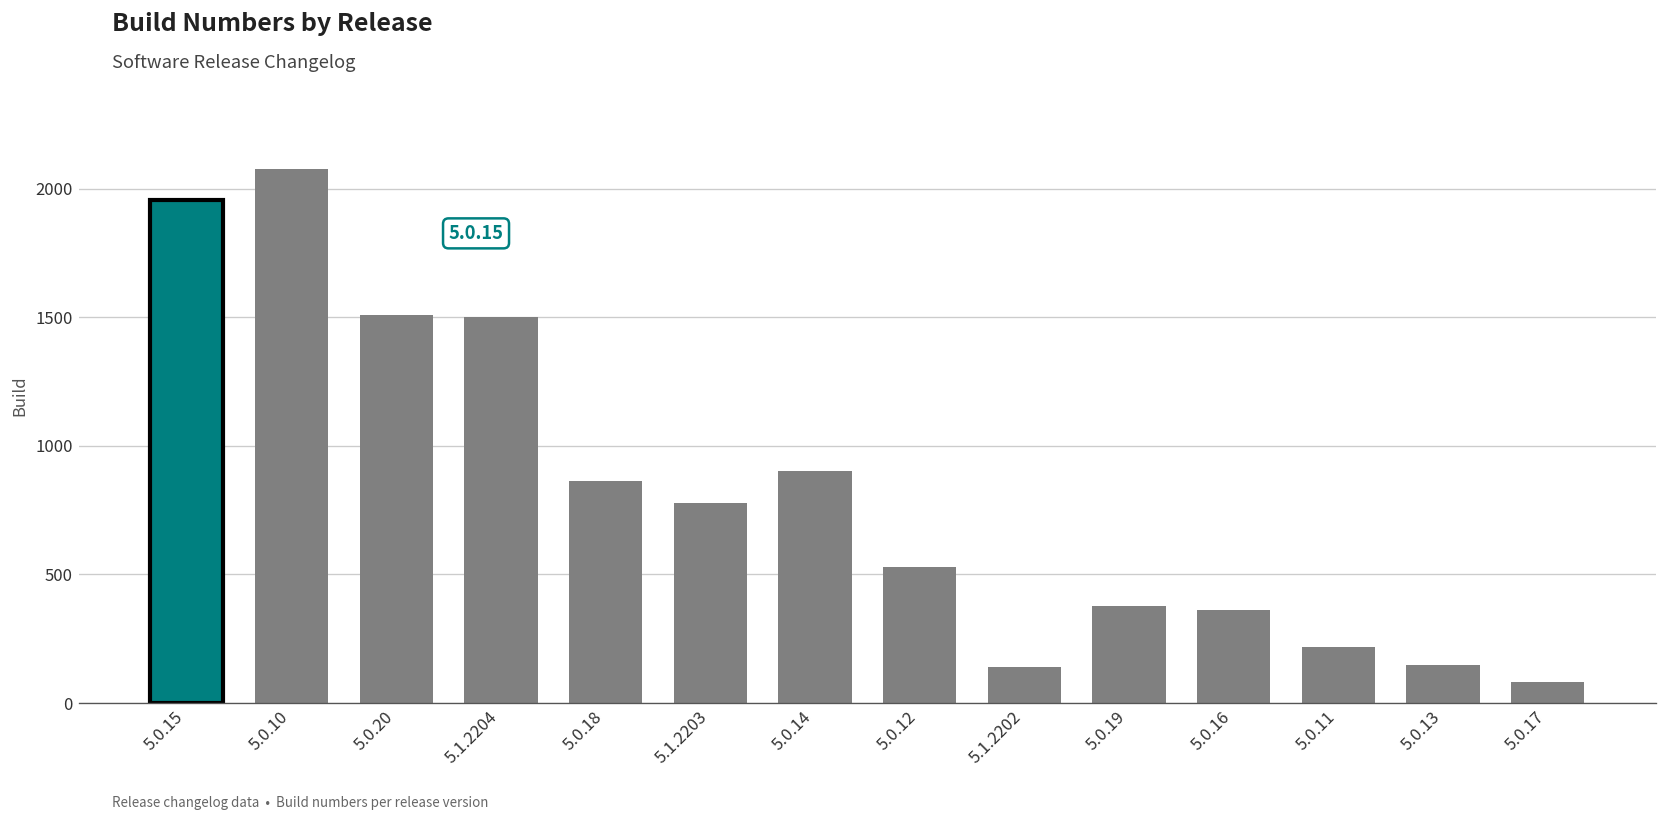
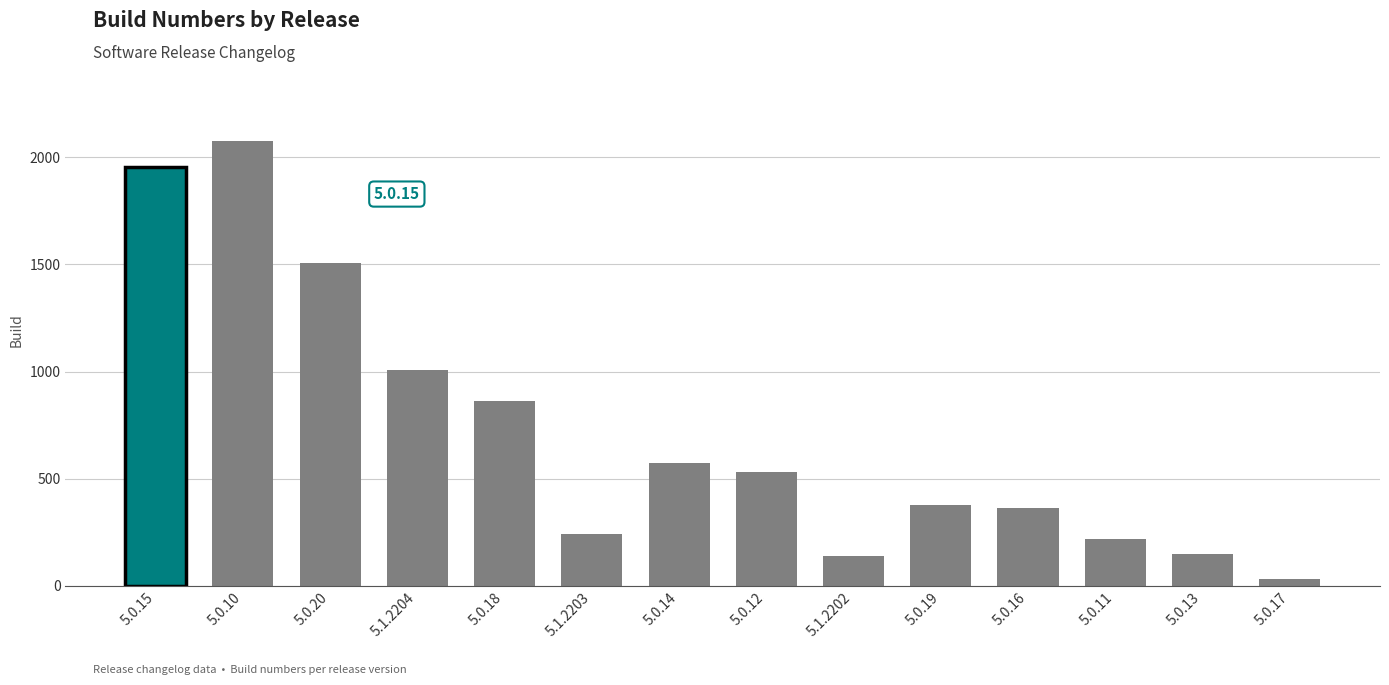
5.1.2204: 1500 -> 1010
5.1.2203: 780 -> 240
5.0.14: 900 -> 570
5.0.17: 80 -> 30
